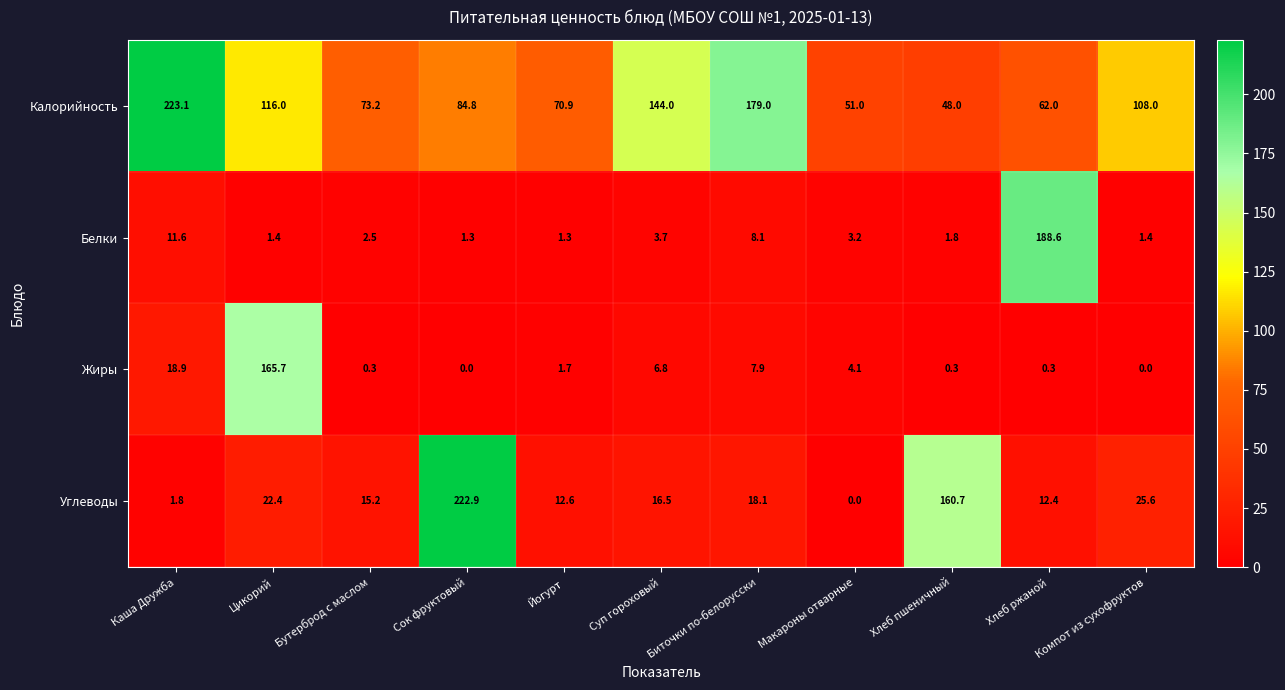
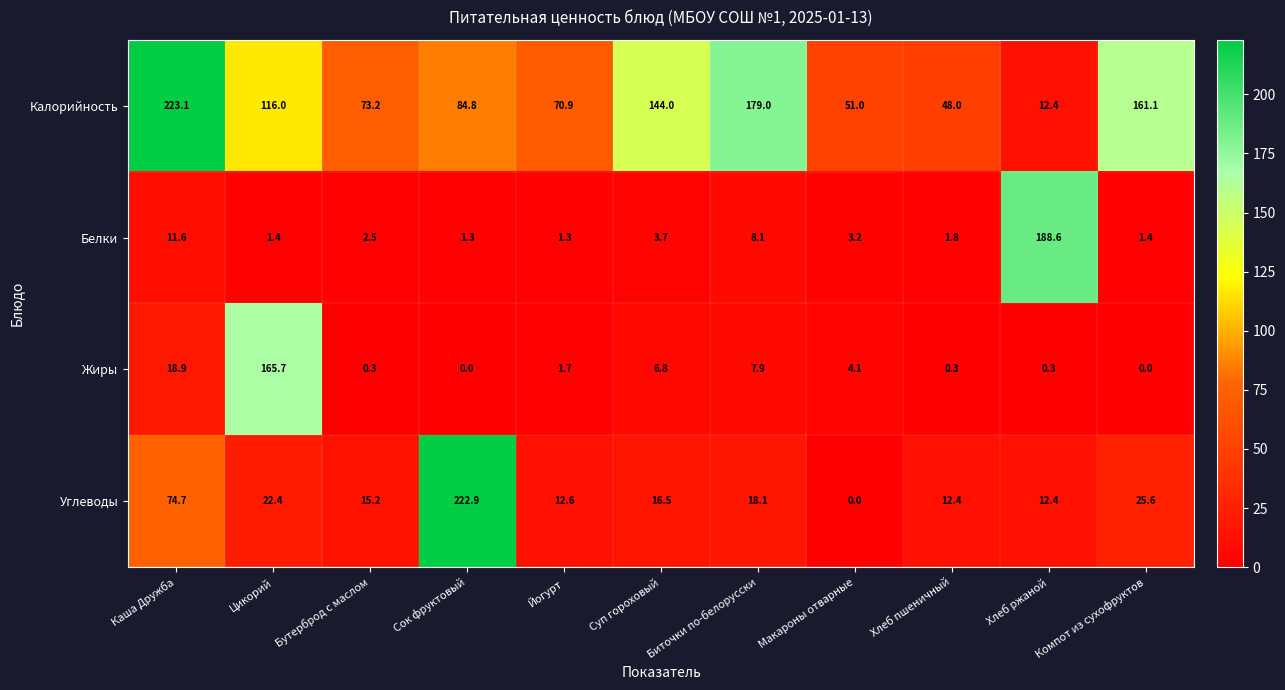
Калорийность, Хлеб ржаной: 62.0 -> 12.4
Калорийность, Компот из сухофруктов: 108.0 -> 161.1
Углеводы, Каша Дружба: 1.8 -> 74.7
Углеводы, Хлеб пшеничный: 160.7 -> 12.4
